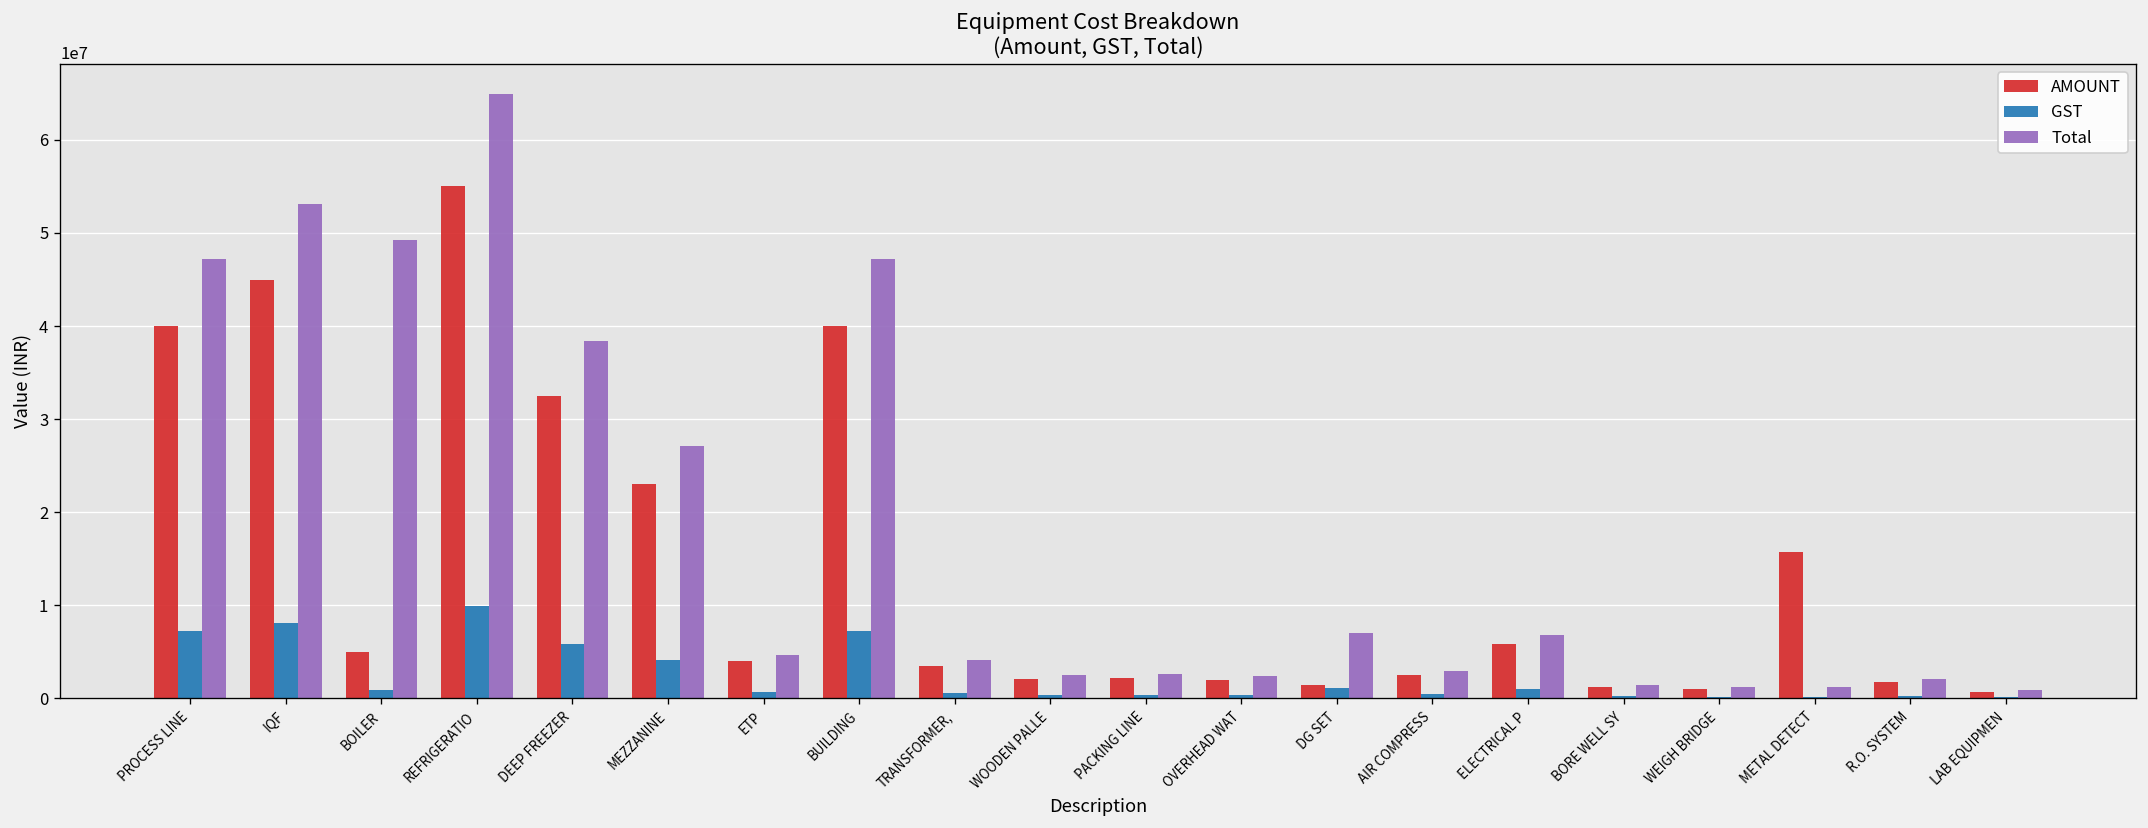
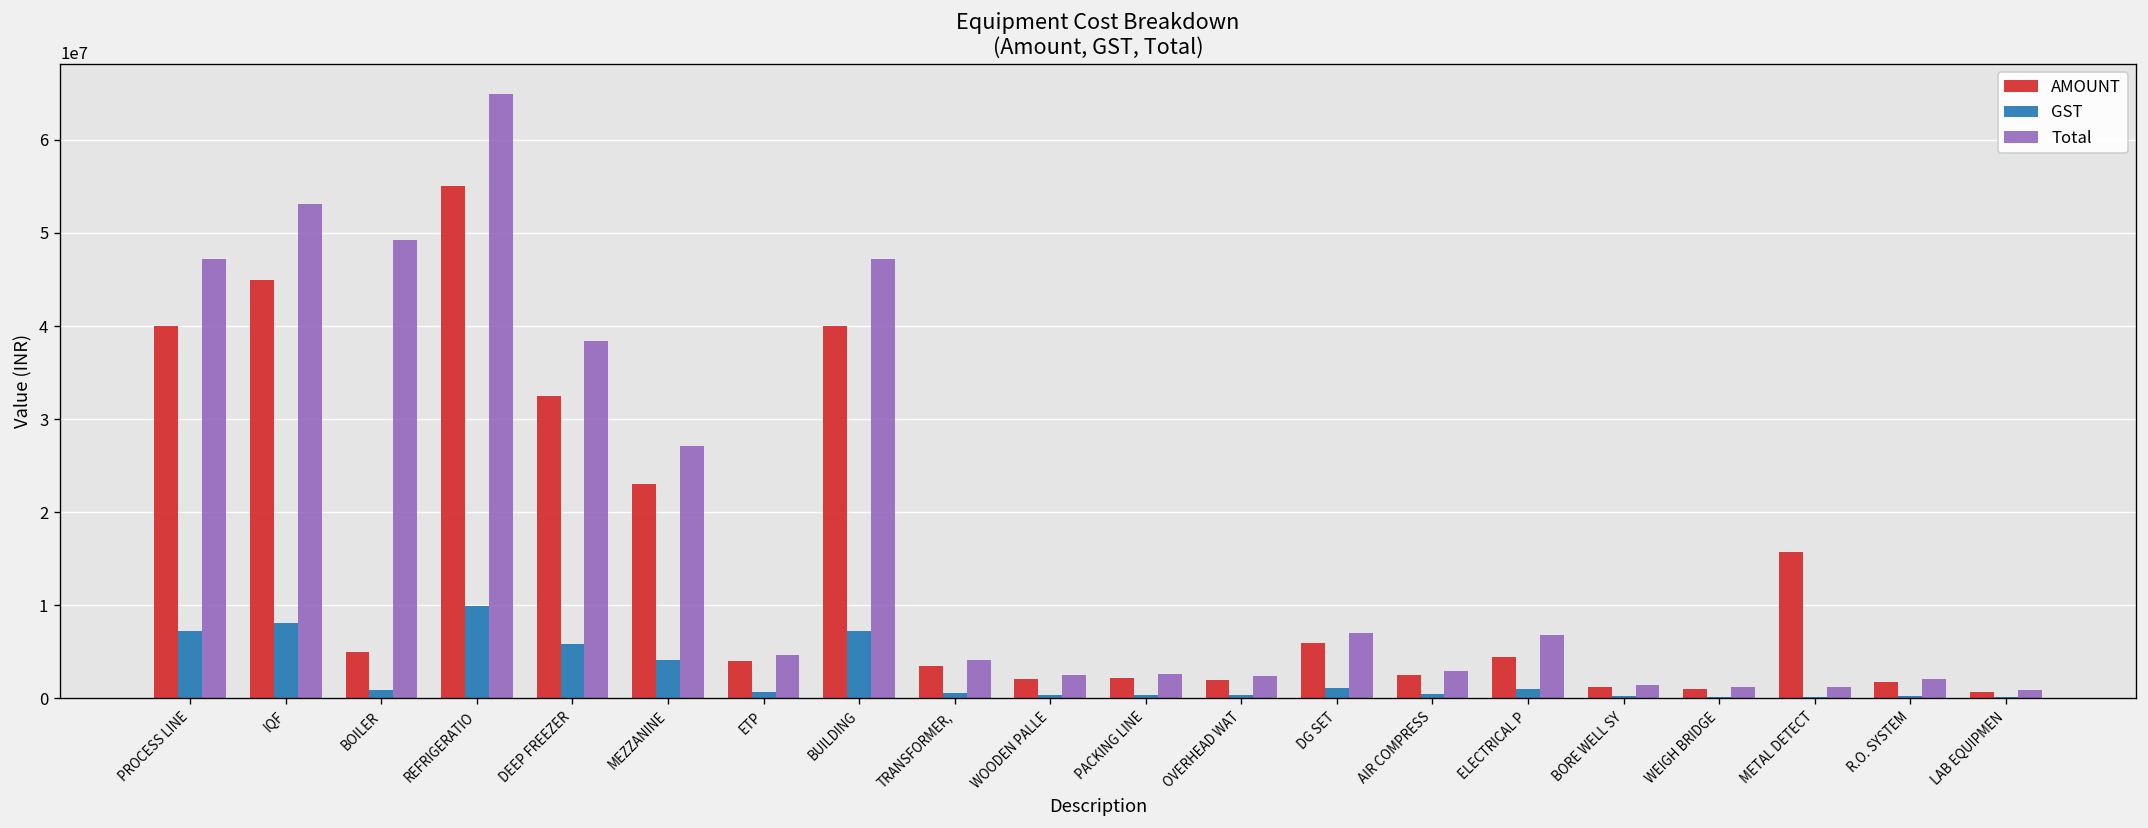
AMOUNT, DG SET: 1000000 -> 6000000
AMOUNT, ELECTRICAL P: 6000000 -> 4000000
